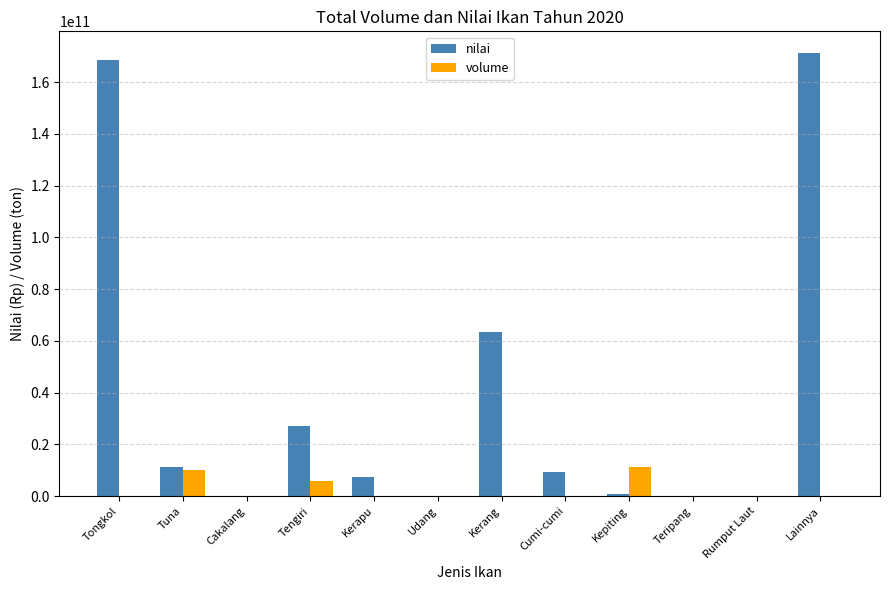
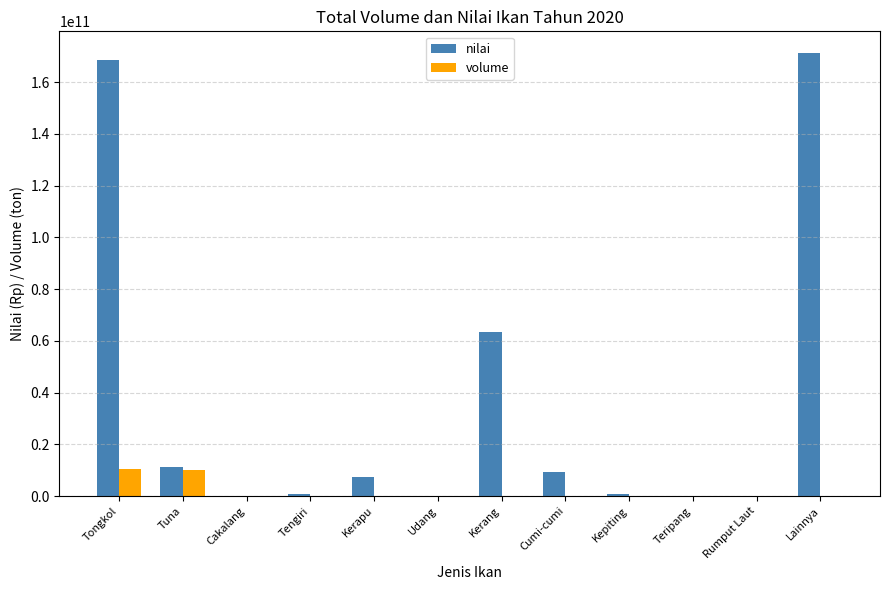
volume, Tongkol: 0 -> 11000000000
nilai, Tengiri: 27000000000 -> 1000000000
volume, Tengiri: 6000000000 -> 0
volume, Kepiting: 11000000000 -> 0
